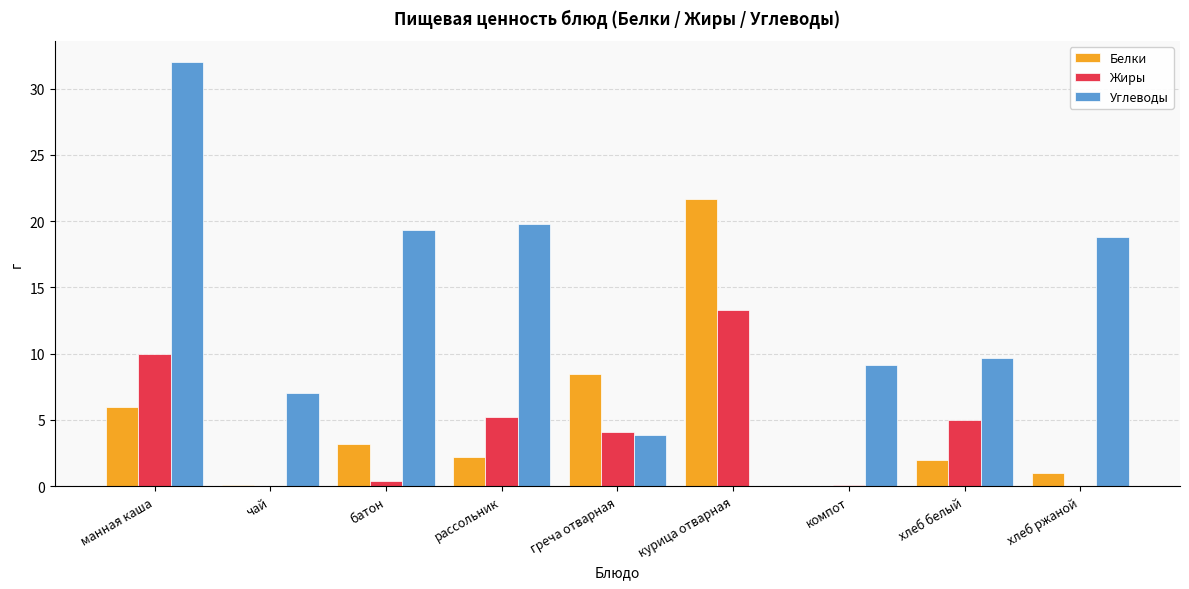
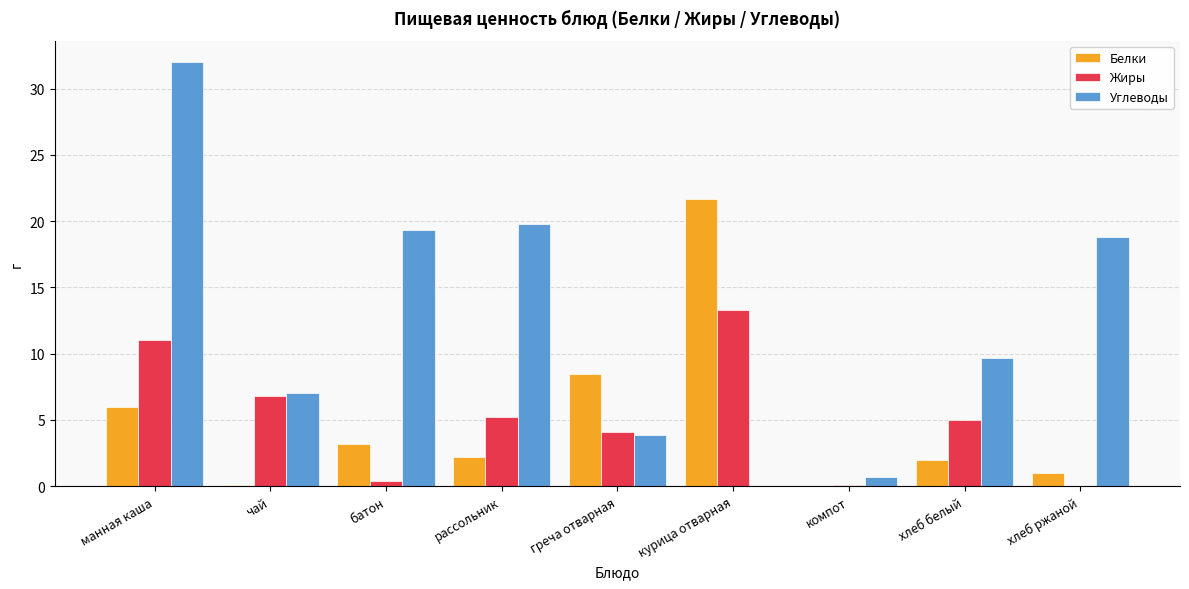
Жиры, манная каша: 10 -> 11
Жиры, чай: 0.0 -> 6.8
Углеводы, компот: 9.1 -> 0.7
